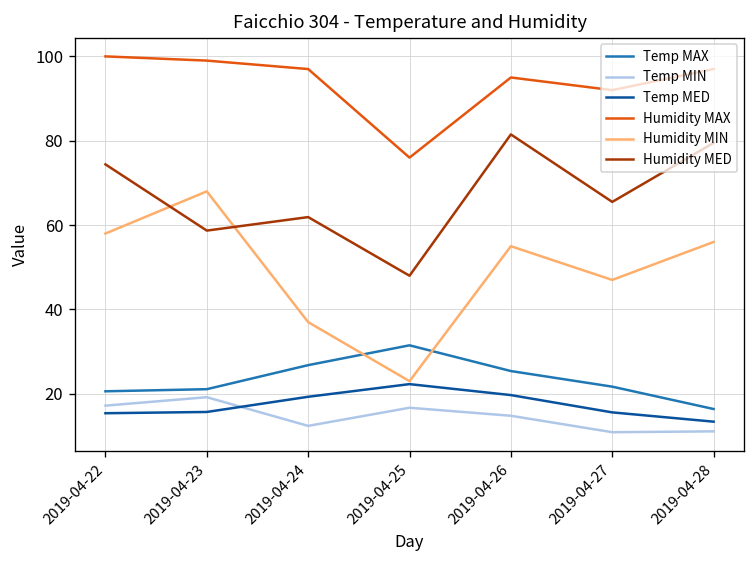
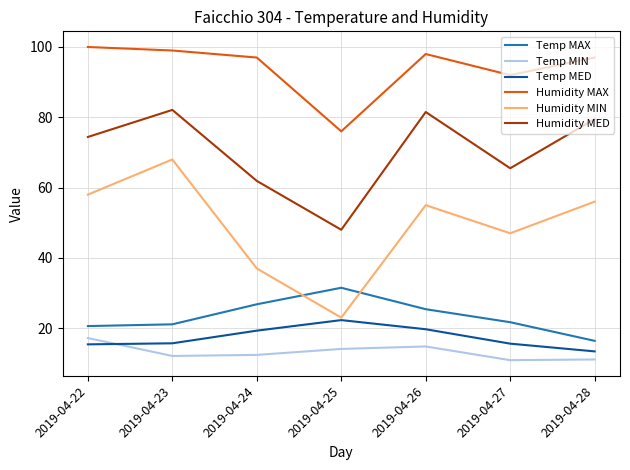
Temp MIN, 2019-04-23: 19 -> 12
Humidity MED, 2019-04-23: 59 -> 82
Temp MIN, 2019-04-25: 17 -> 14
Humidity MAX, 2019-04-26: 95 -> 98
